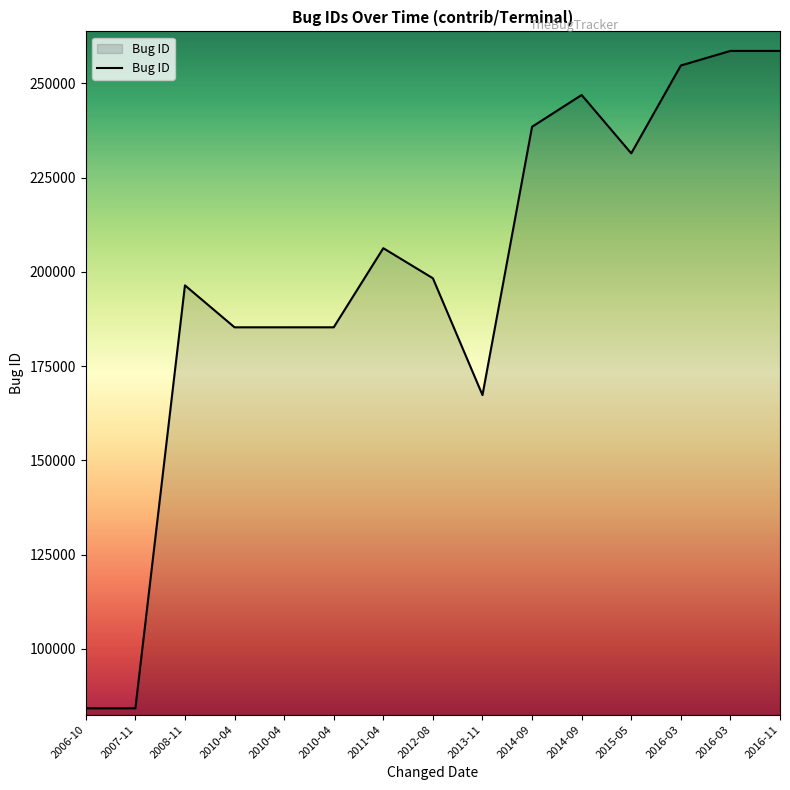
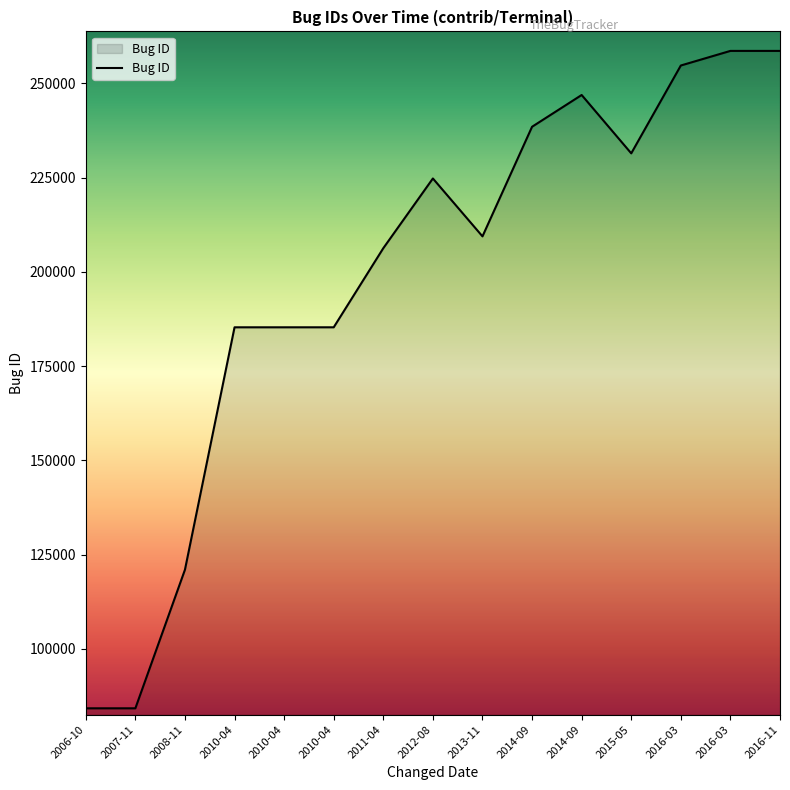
2008-11: 196000 -> 121000
2012-08: 198000 -> 225000
2013-11: 167000 -> 209000
